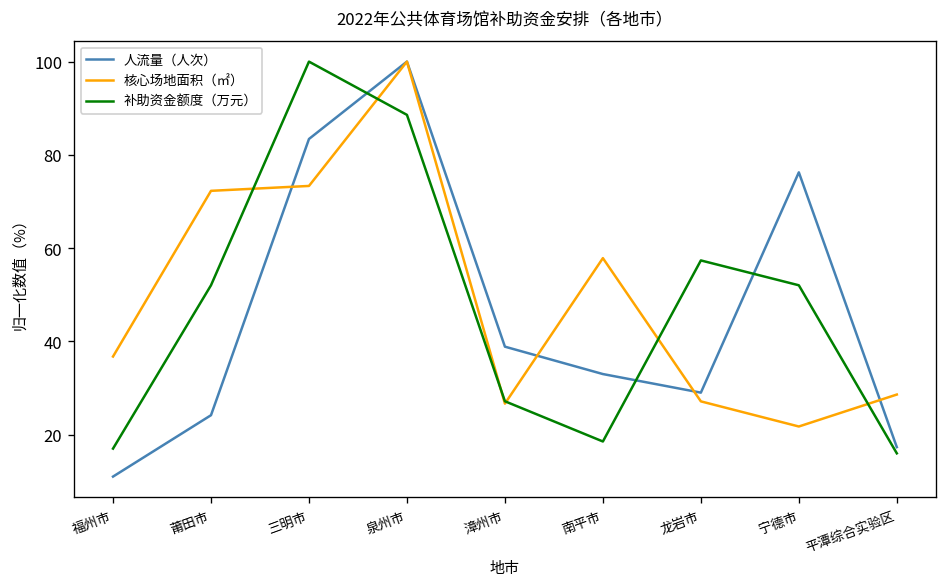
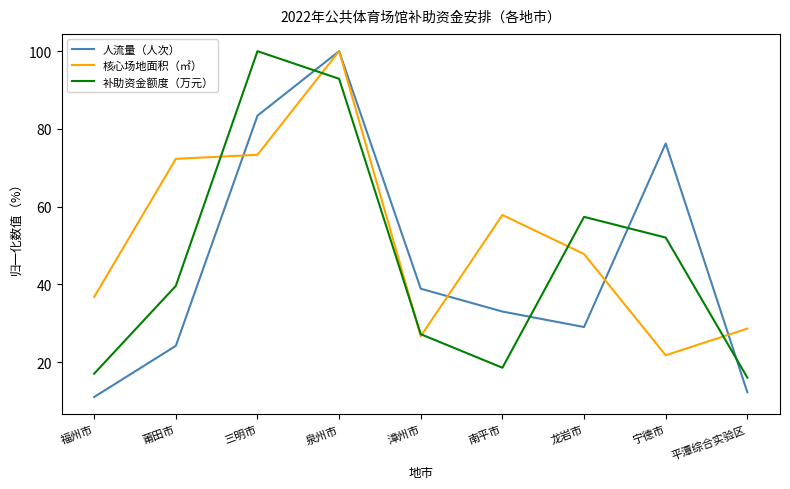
补助资金额度（万元）, 莆田市: 52 -> 40
补助资金额度（万元）, 泉州市: 89 -> 93
核心场地面积（㎡）, 龙岩市: 27 -> 48
人流量（人次）, 平潭综合实验区: 17 -> 12
